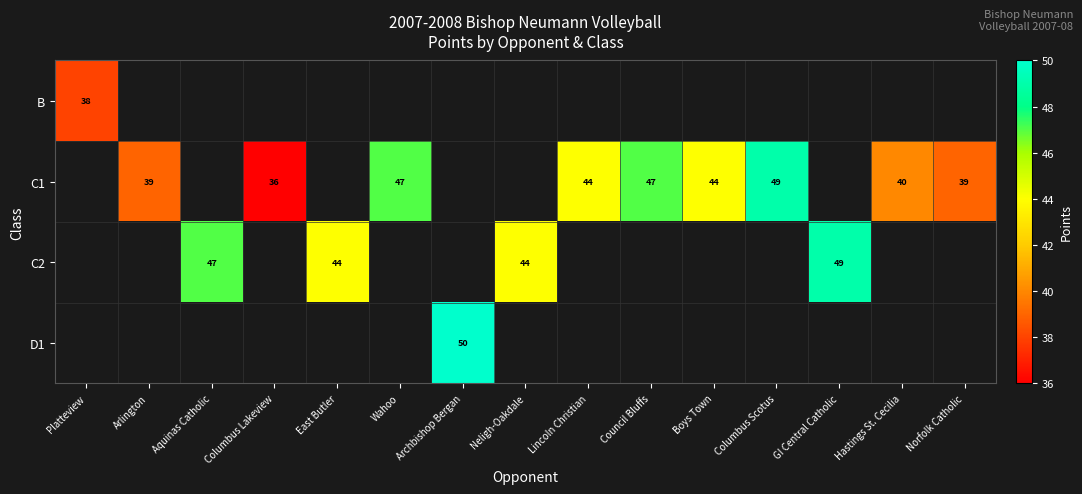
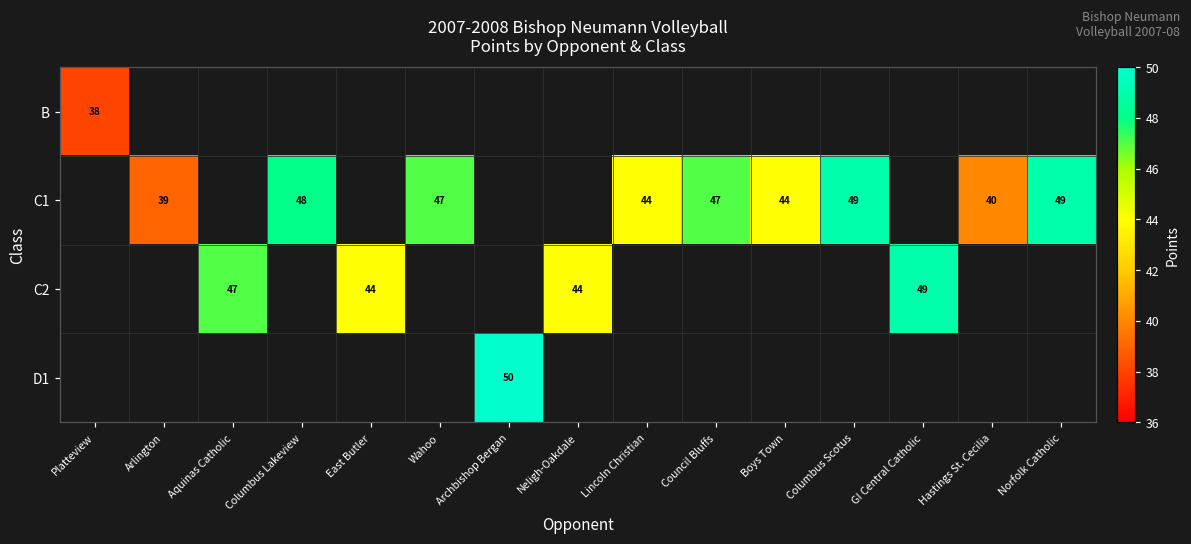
C1, Columbus Lakeview: 36 -> 48
C1, Norfolk Catholic: 39 -> 49
